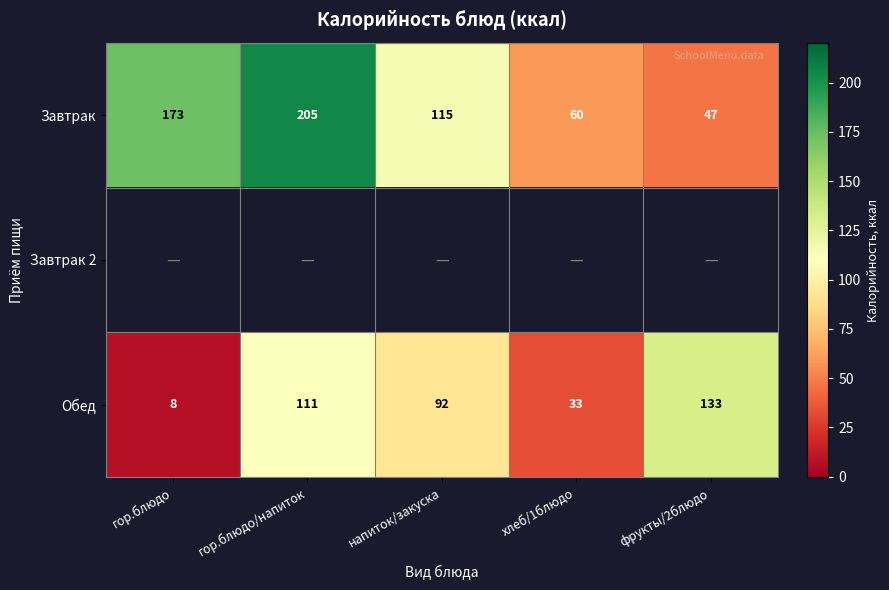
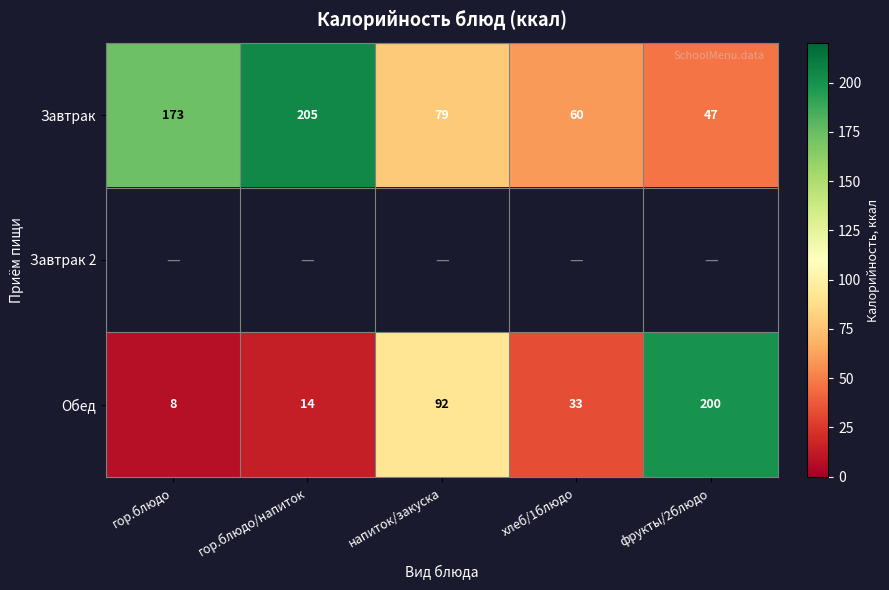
Завтрак, напиток/закуска: 115 -> 79
Обед, гор.блюдо/напиток: 111 -> 14
Обед, фрукты/2блюдо: 133 -> 200
